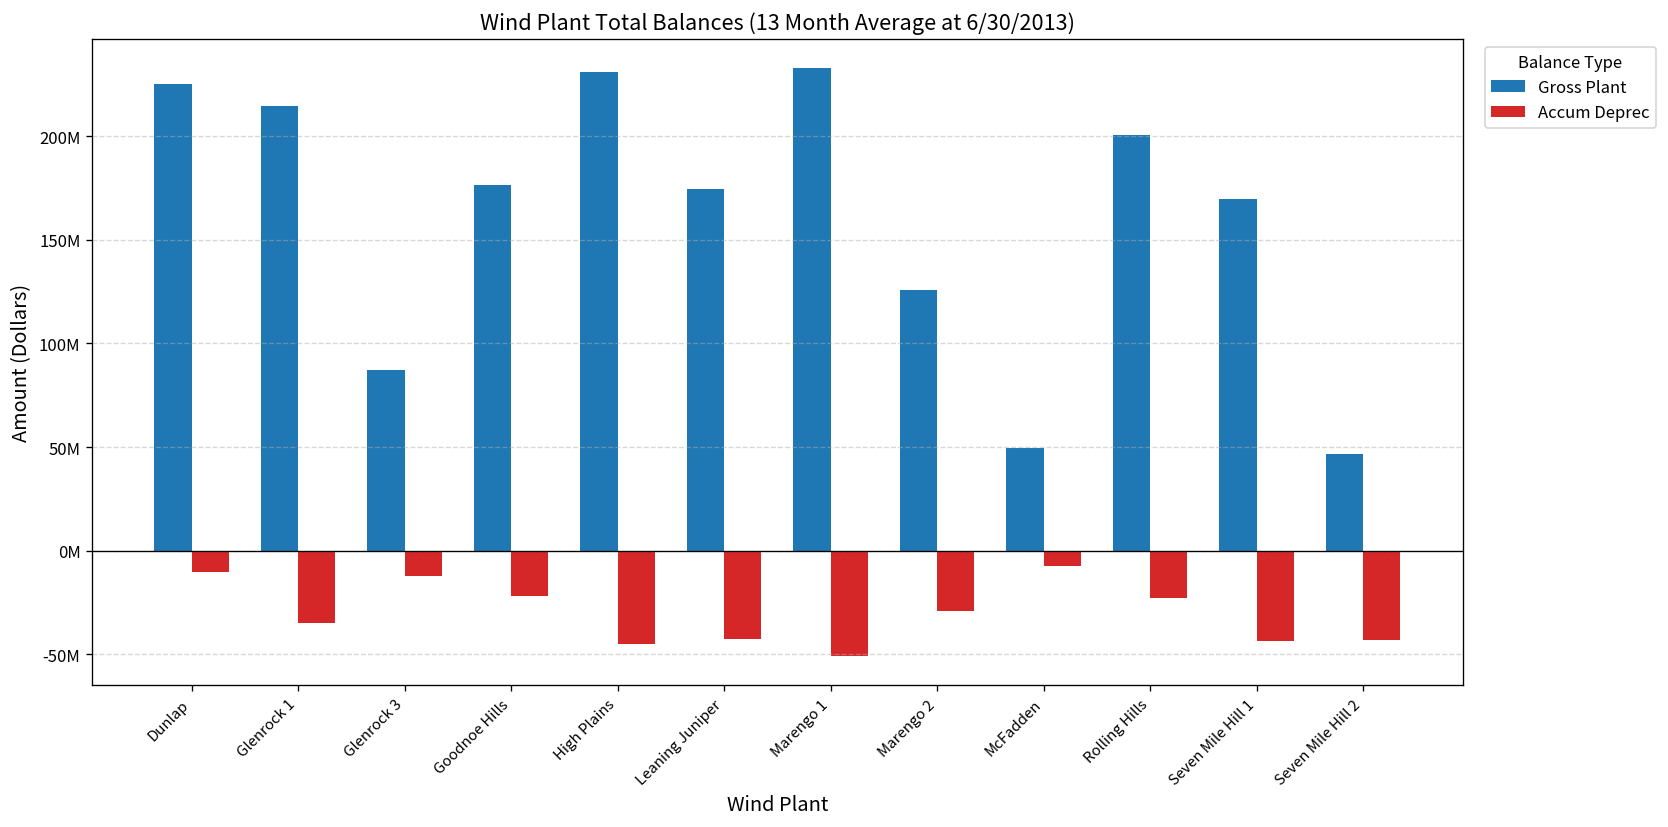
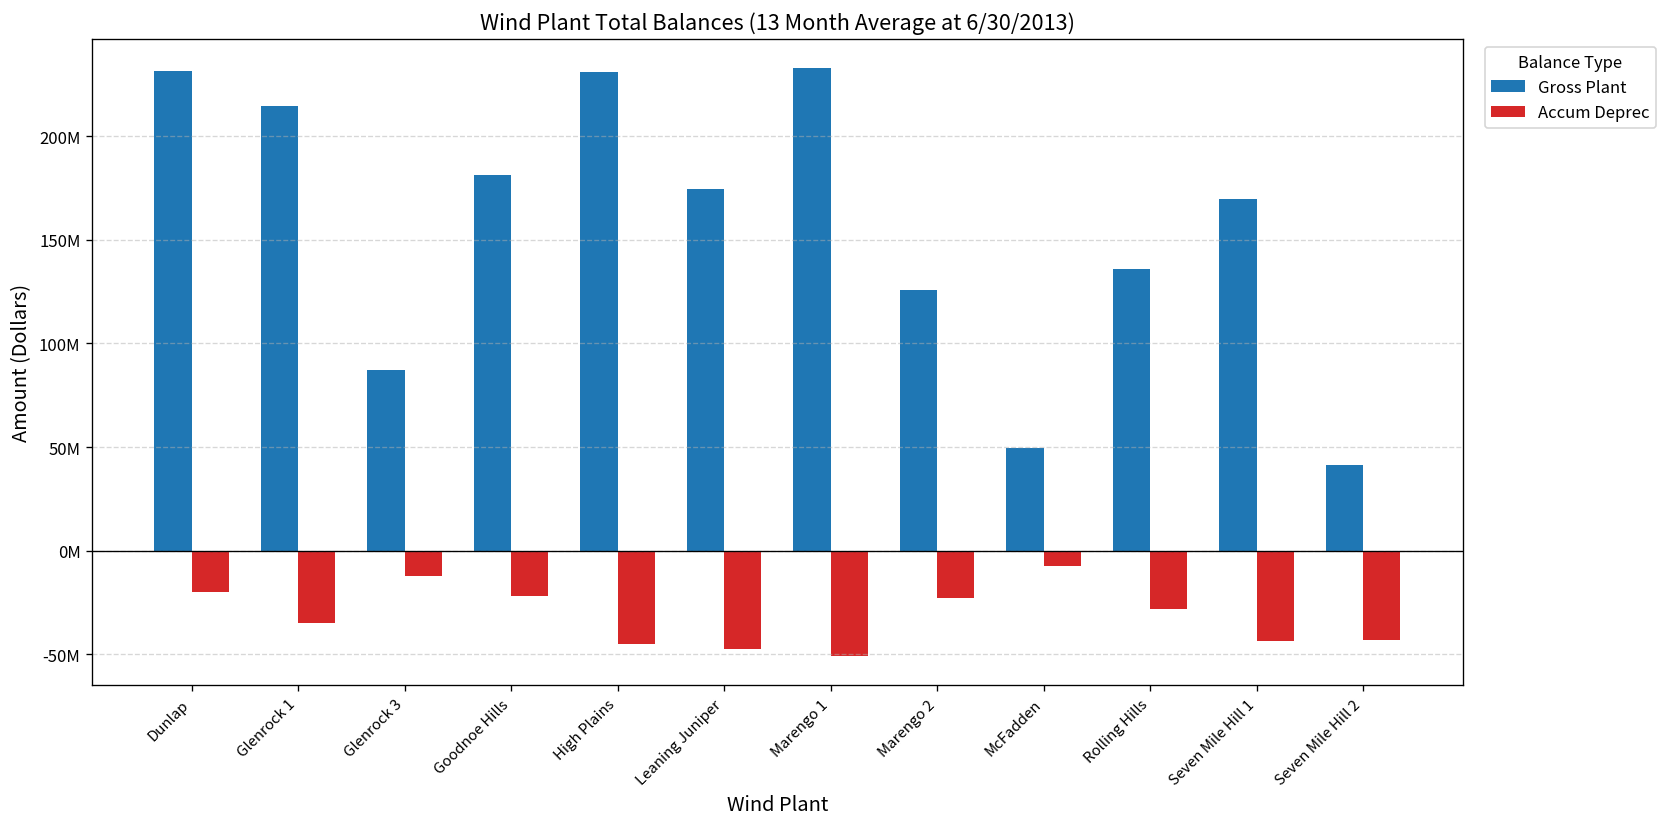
Gross Plant, Dunlap: 225000000 -> 232000000
Accum Deprec, Dunlap: -10000000 -> -20000000
Gross Plant, Goodnoe Hills: 177000000 -> 181000000
Accum Deprec, Leaning Juniper: -43000000 -> -48000000
Accum Deprec, Marengo 2: -29000000 -> -23000000
Gross Plant, Rolling Hills: 201000000 -> 136000000
Accum Deprec, Rolling Hills: -23000000 -> -28000000
Gross Plant, Seven Mile Hill 2: 47000000 -> 41000000
